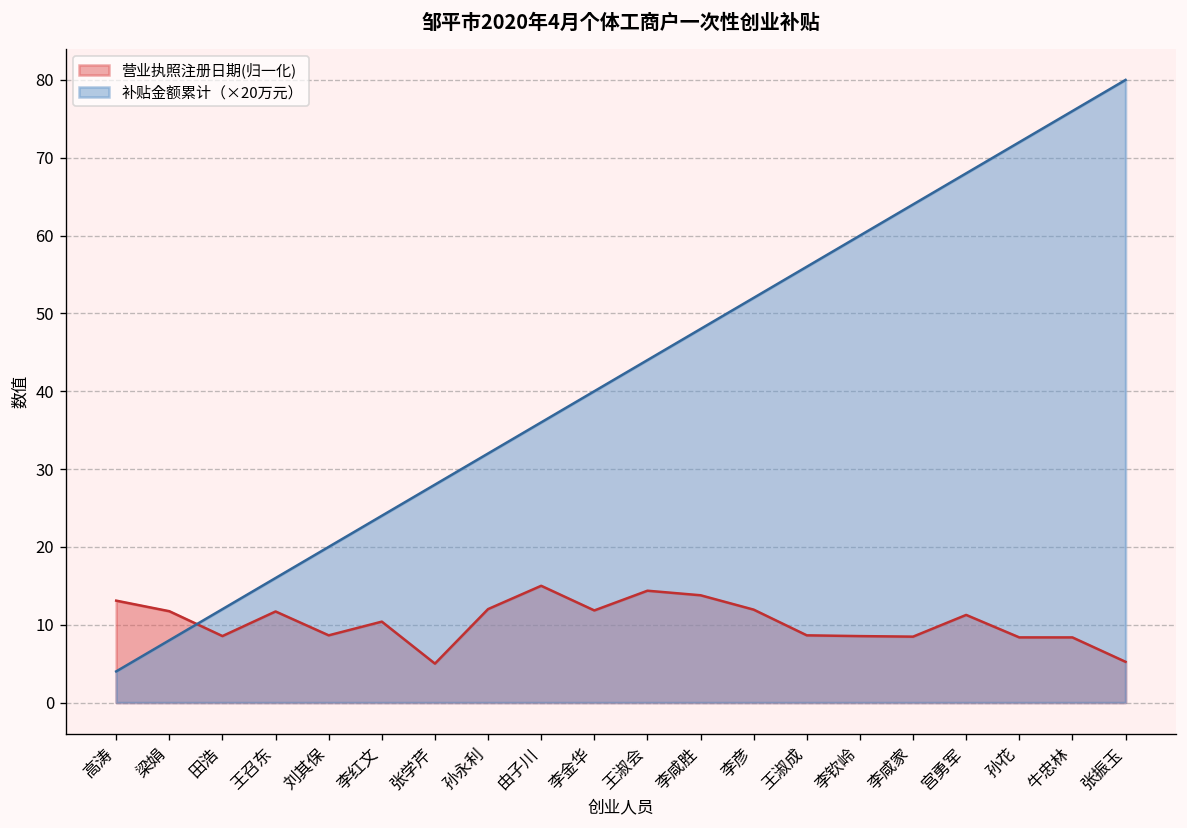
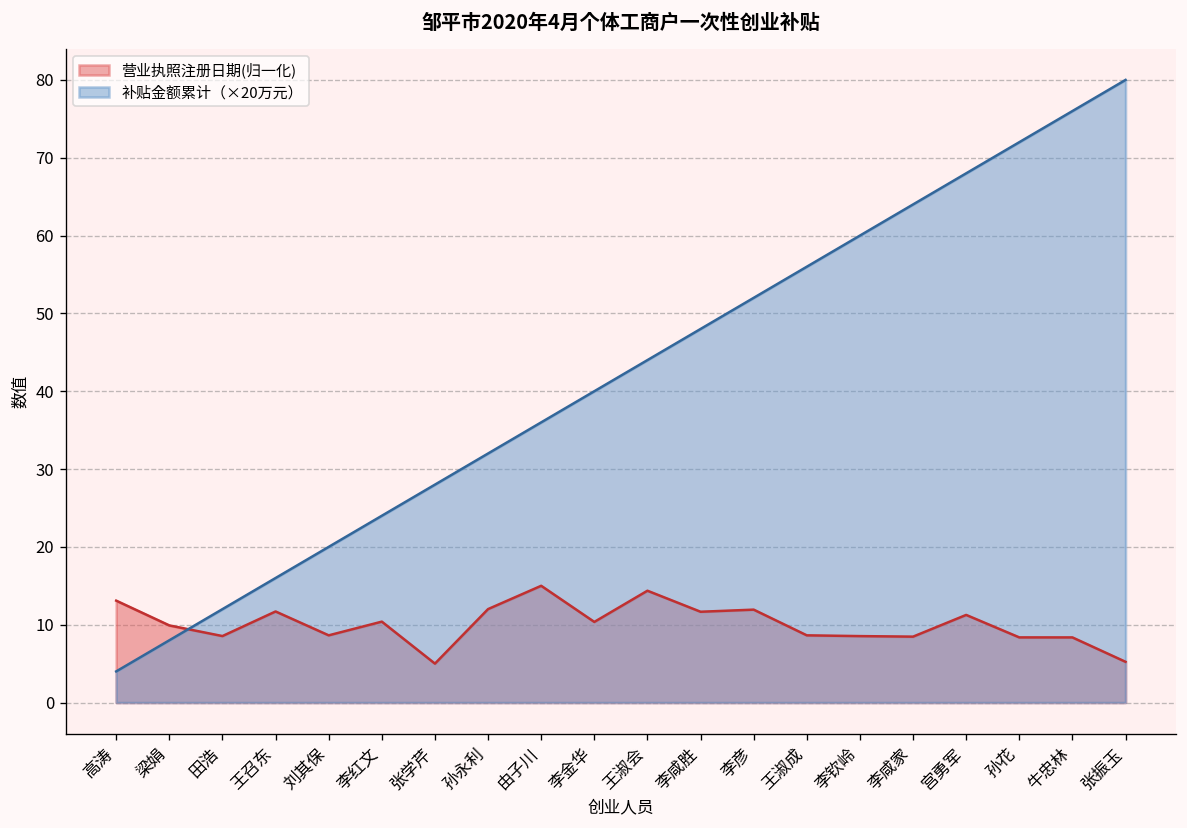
营业执照注册日期(归一化), 梁娟: 12 -> 10
营业执照注册日期(归一化), 李金华: 12 -> 10
营业执照注册日期(归一化), 李咸胜: 14 -> 12
